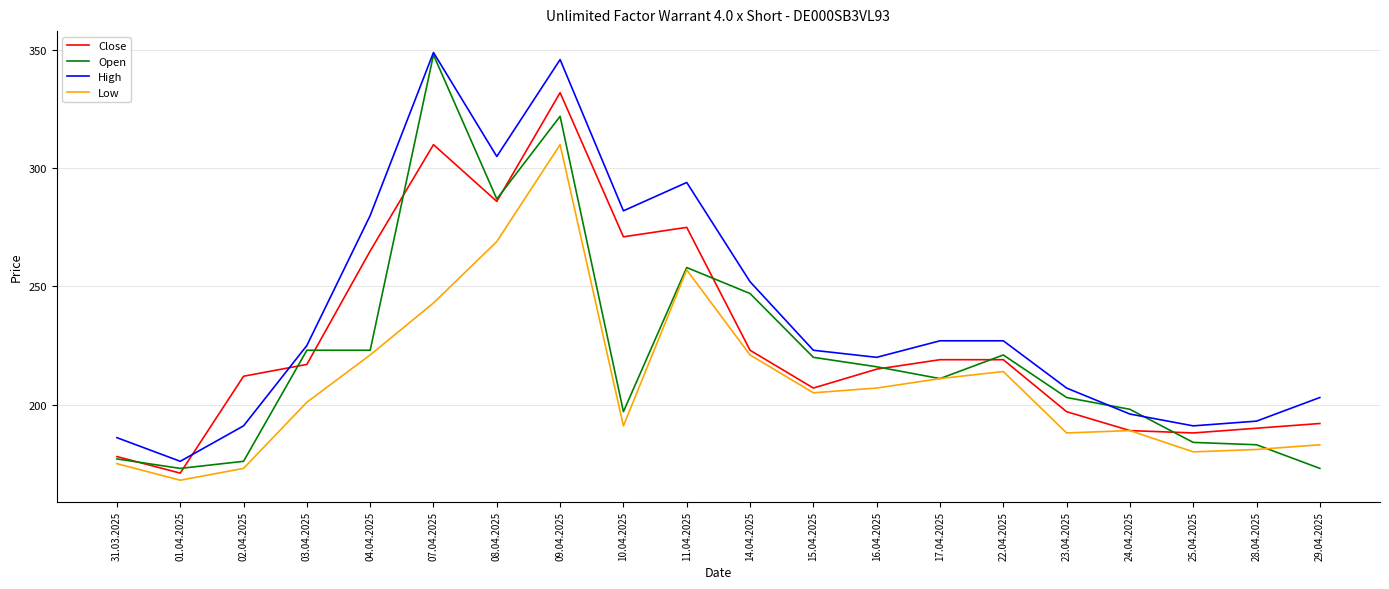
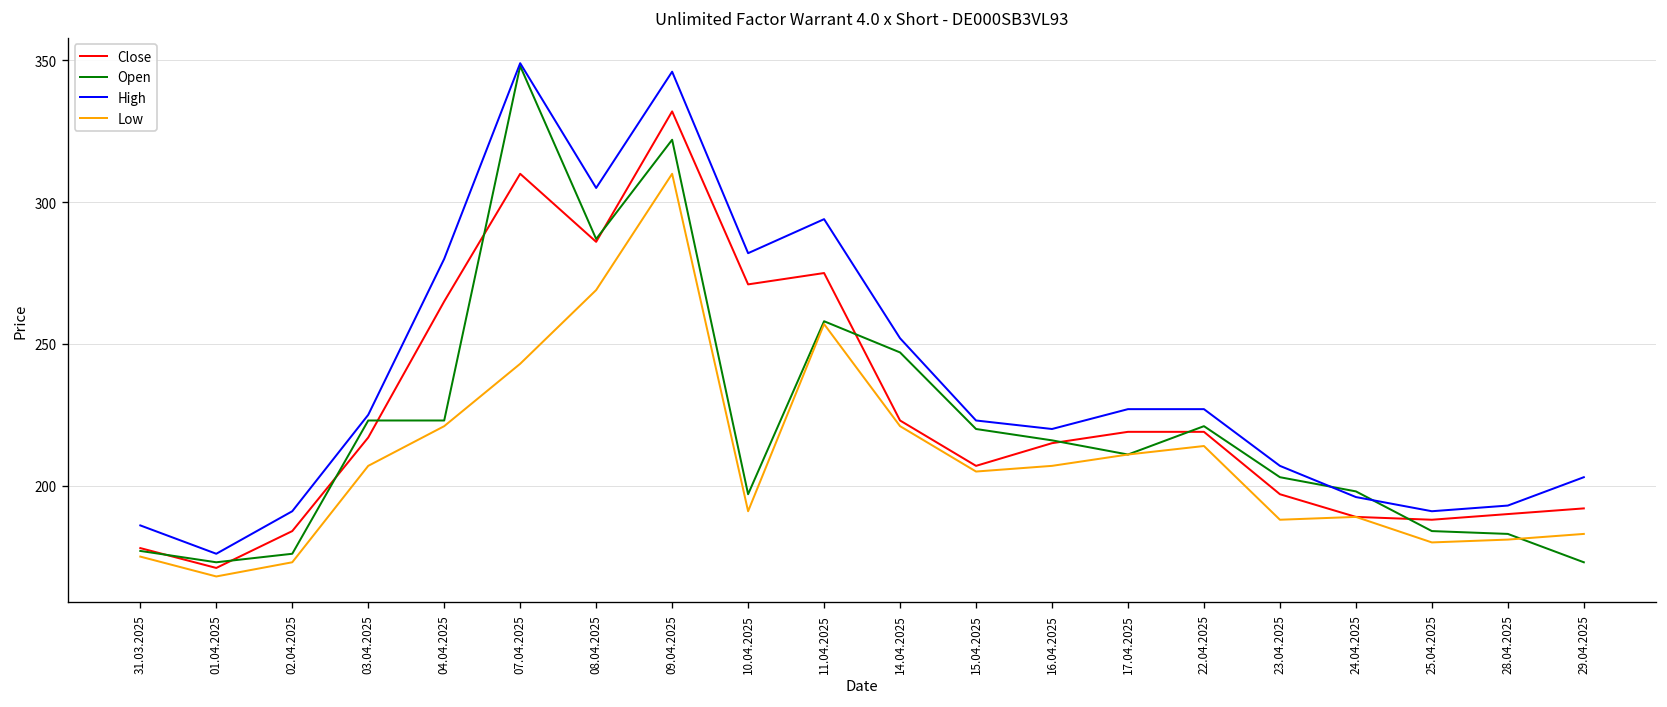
Close, 02.04.2025: 212 -> 184
Low, 03.04.2025: 201 -> 207
